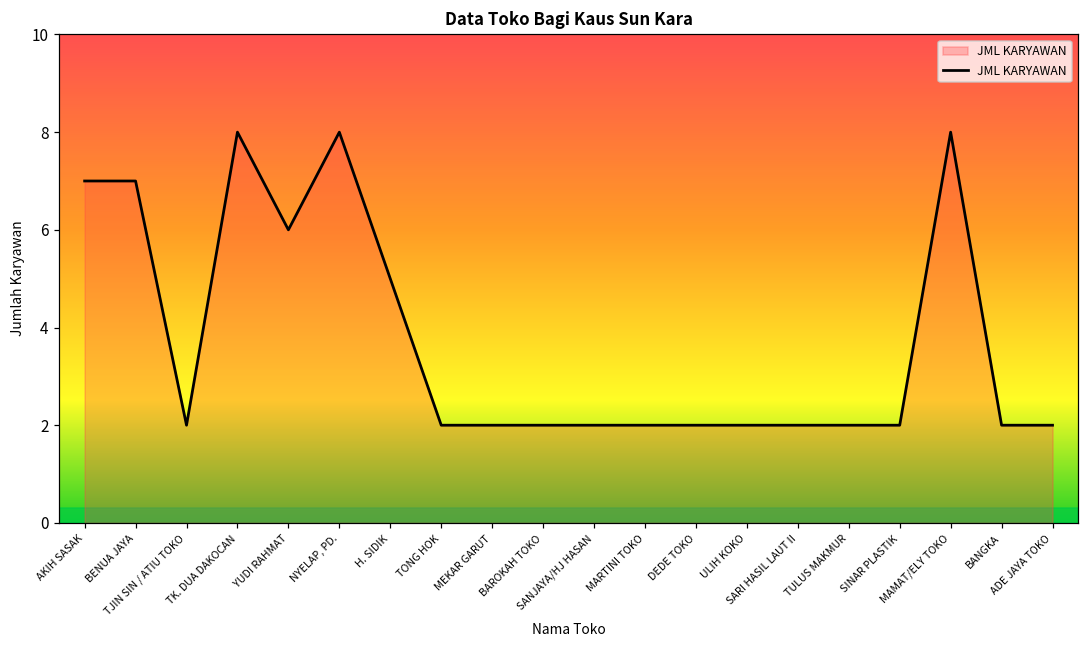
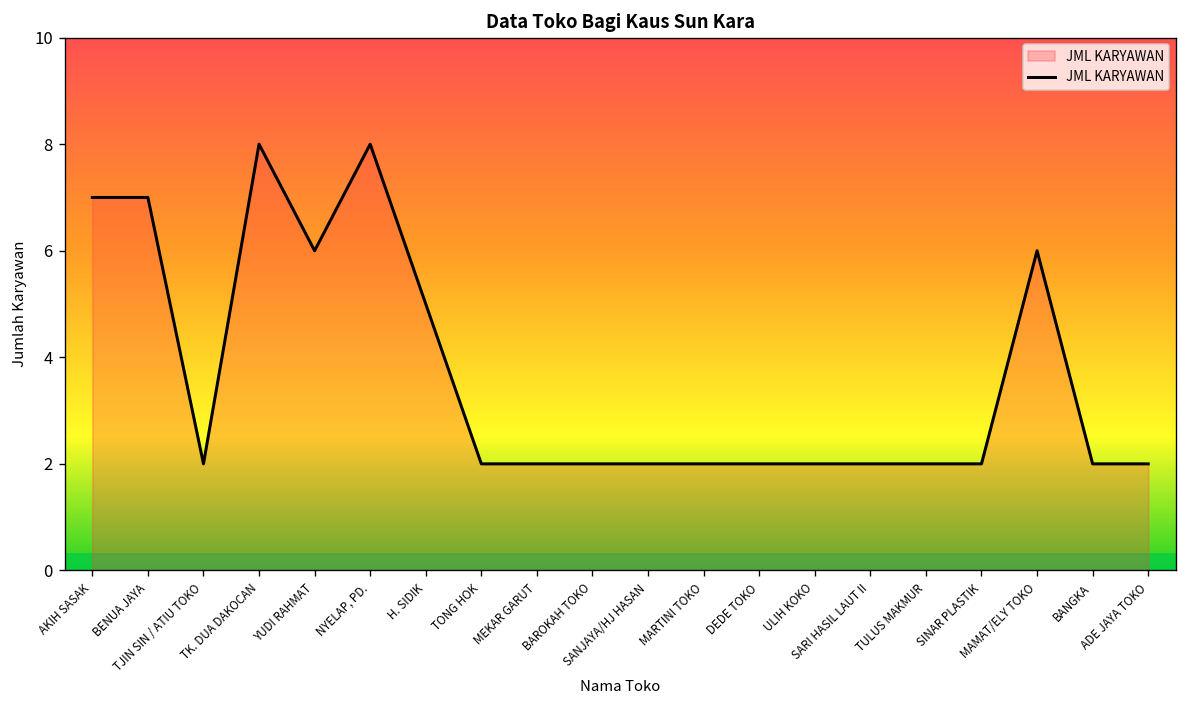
MAMAT/ELY TOKO: 8 -> 6
